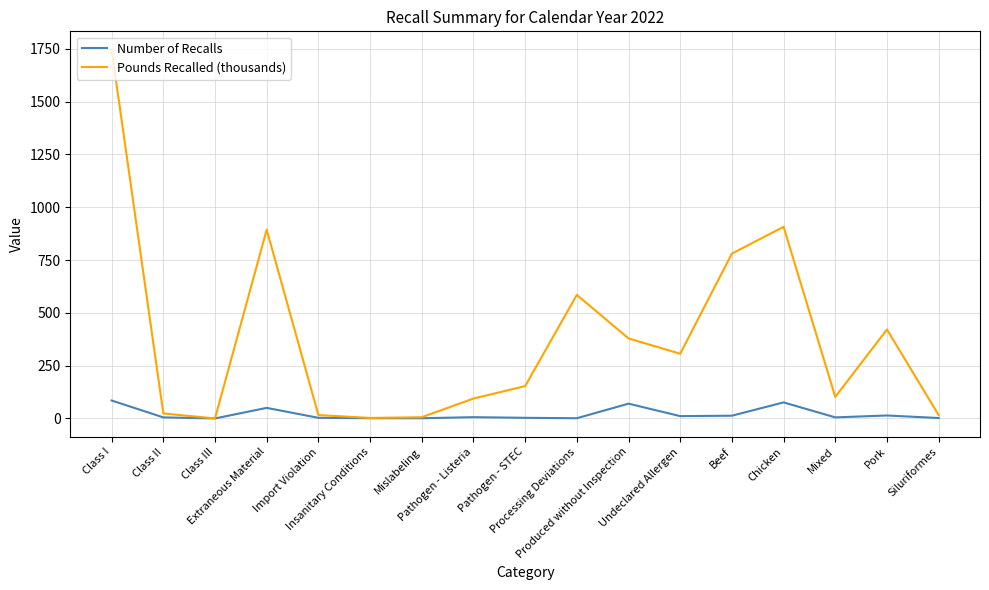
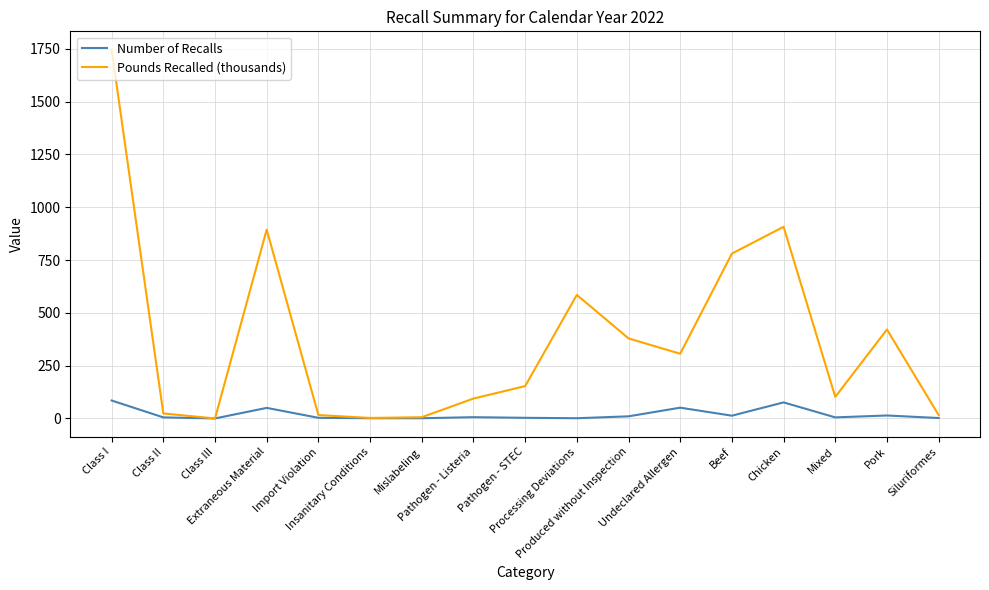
Number of Recalls, Produced without Inspection: 70 -> 10
Number of Recalls, Undeclared Allergen: 10 -> 50
